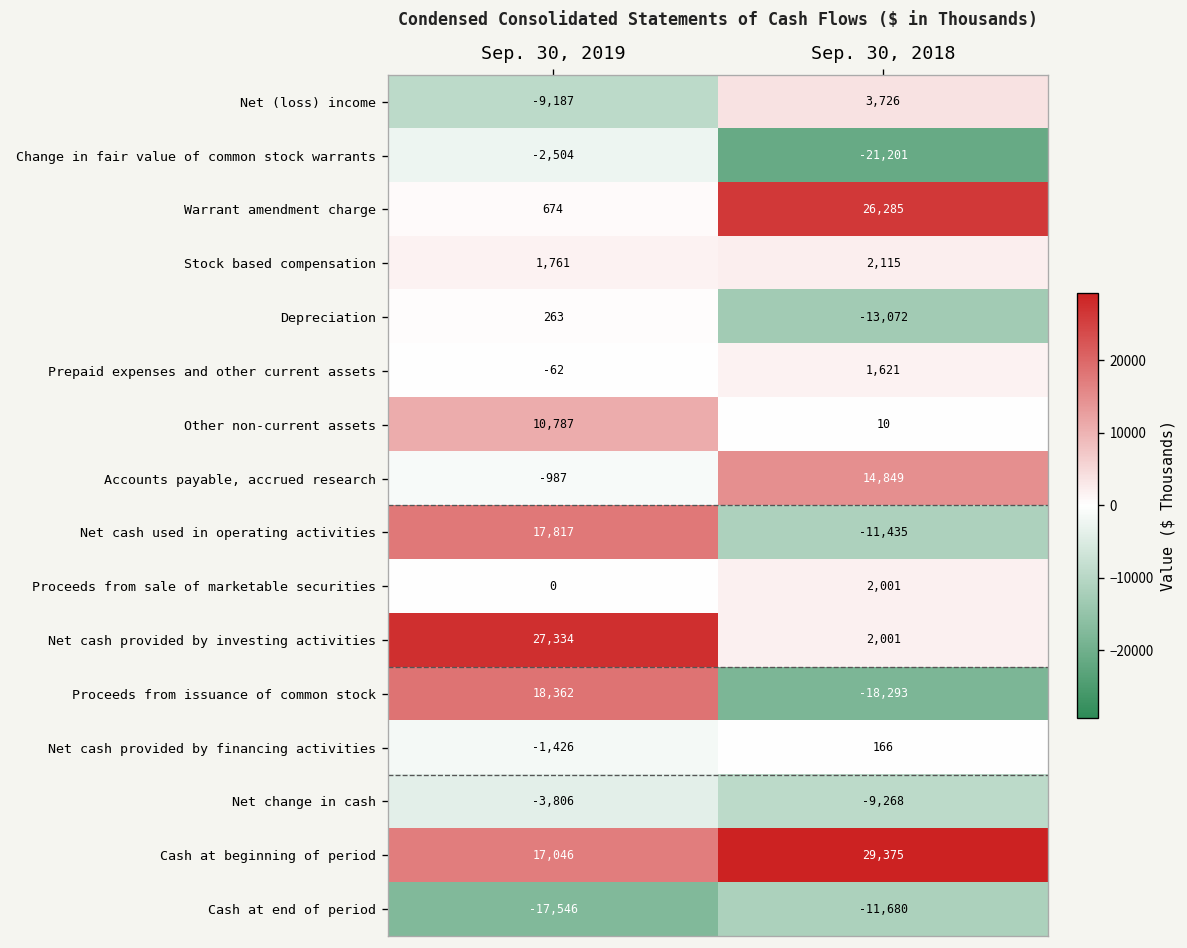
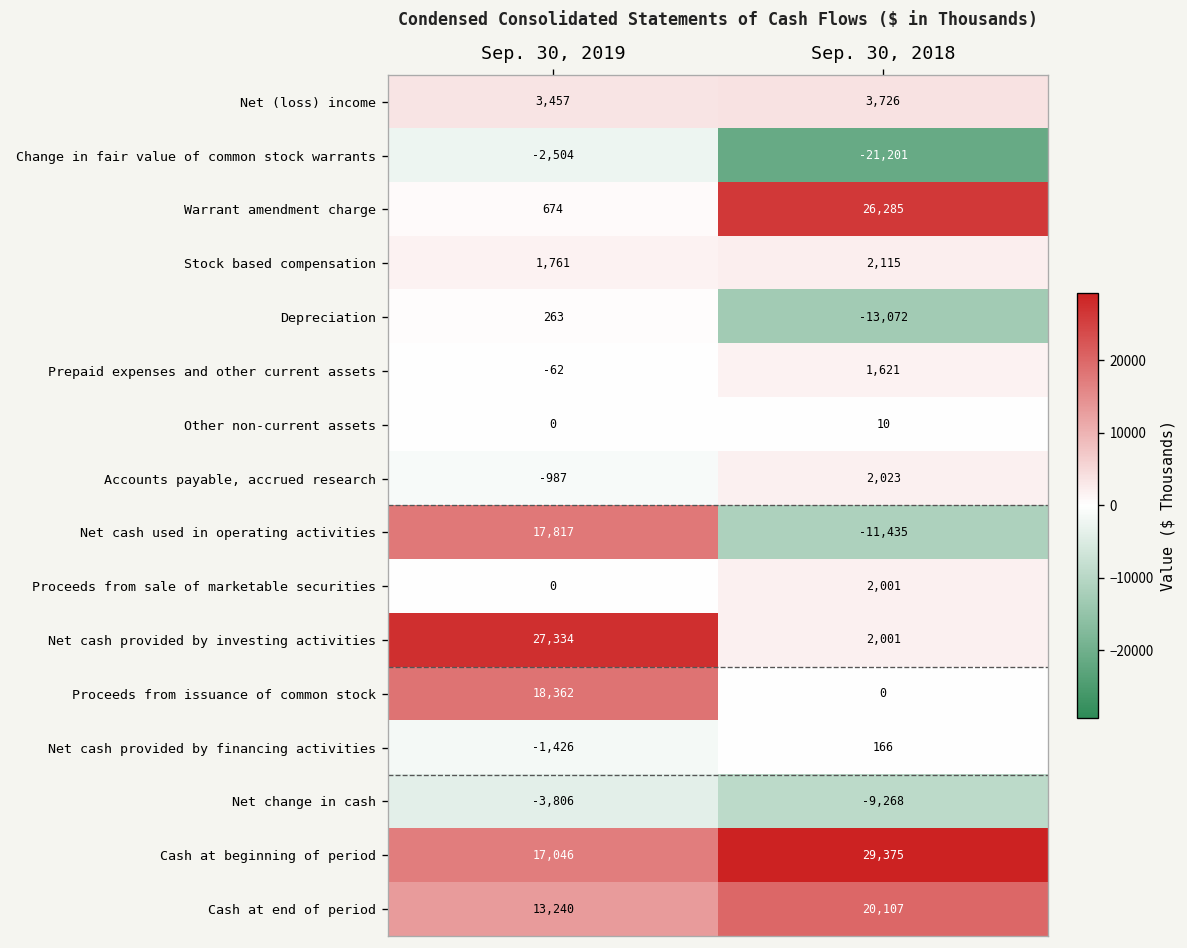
Net (loss) income, Sep. 30, 2019: -9,187 -> 3,457
Other non-current assets, Sep. 30, 2019: 10,787 -> 0
Accounts payable, accrued research, Sep. 30, 2018: 14,849 -> 2,023
Proceeds from issuance of common stock, Sep. 30, 2018: -18,293 -> 0
Cash at end of period, Sep. 30, 2019: -17,546 -> 13,240
Cash at end of period, Sep. 30, 2018: -11,680 -> 20,107
